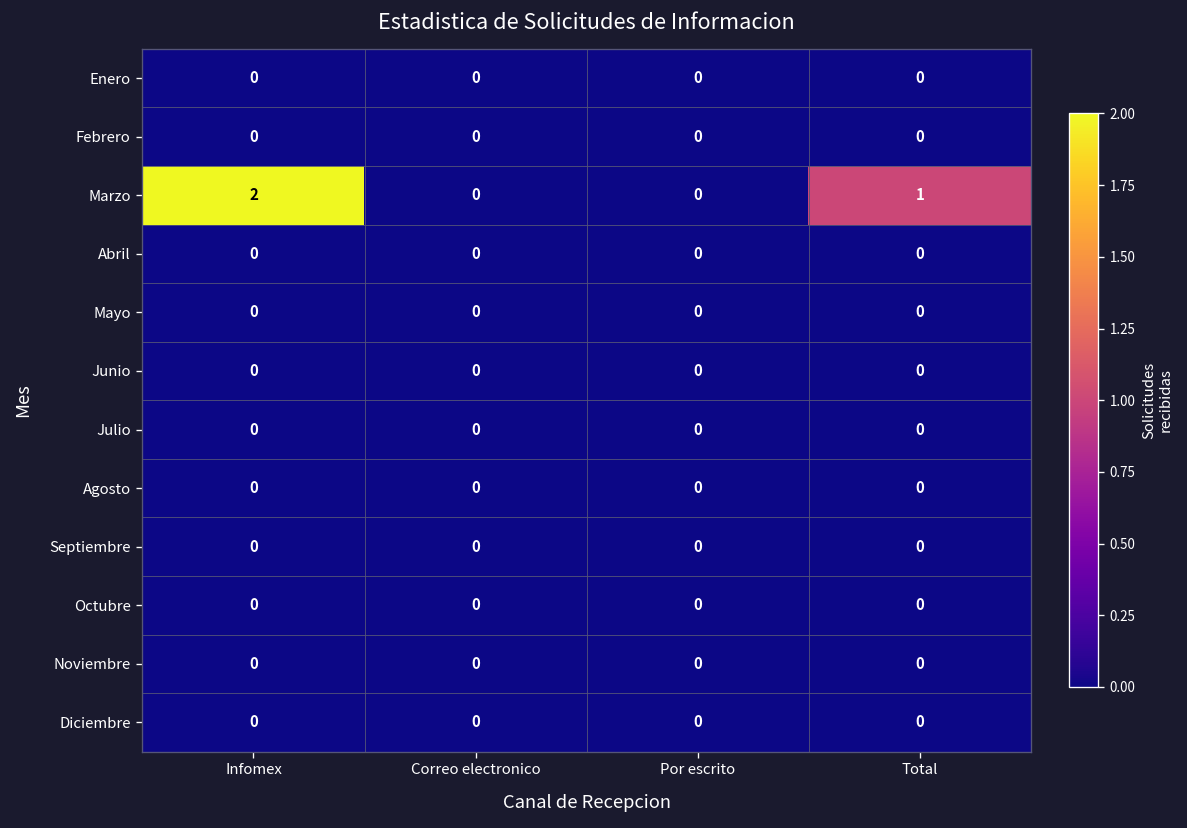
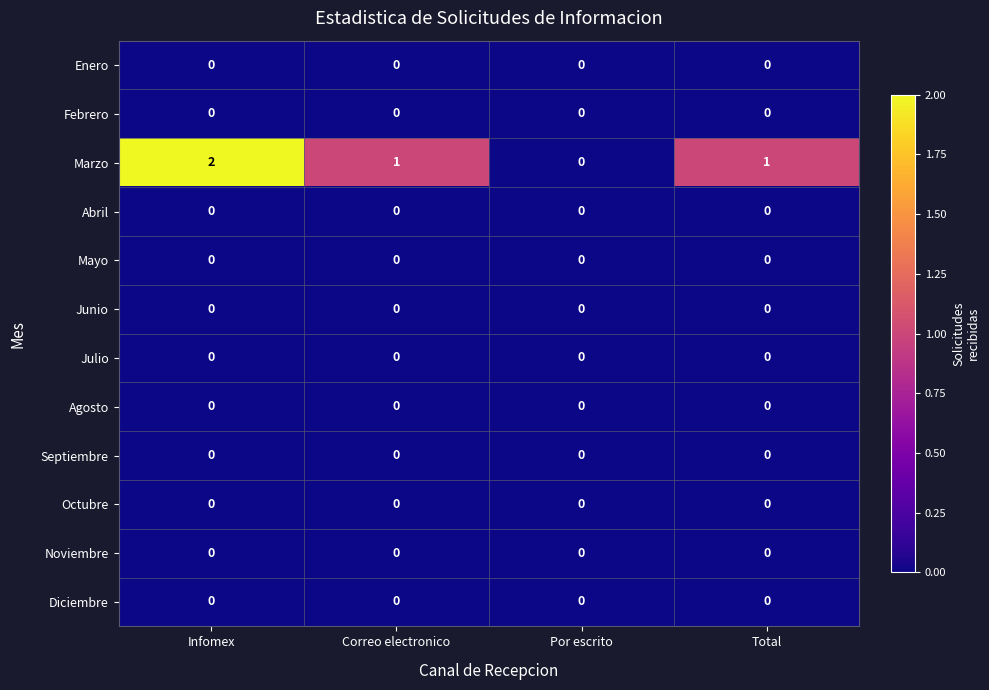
Marzo, Correo electronico: 0 -> 1
